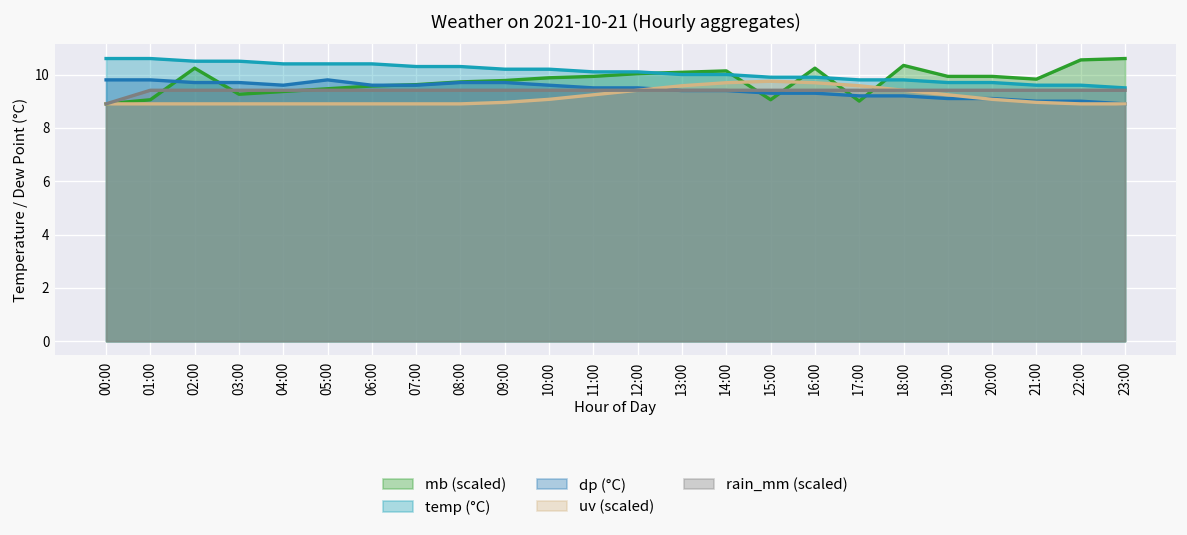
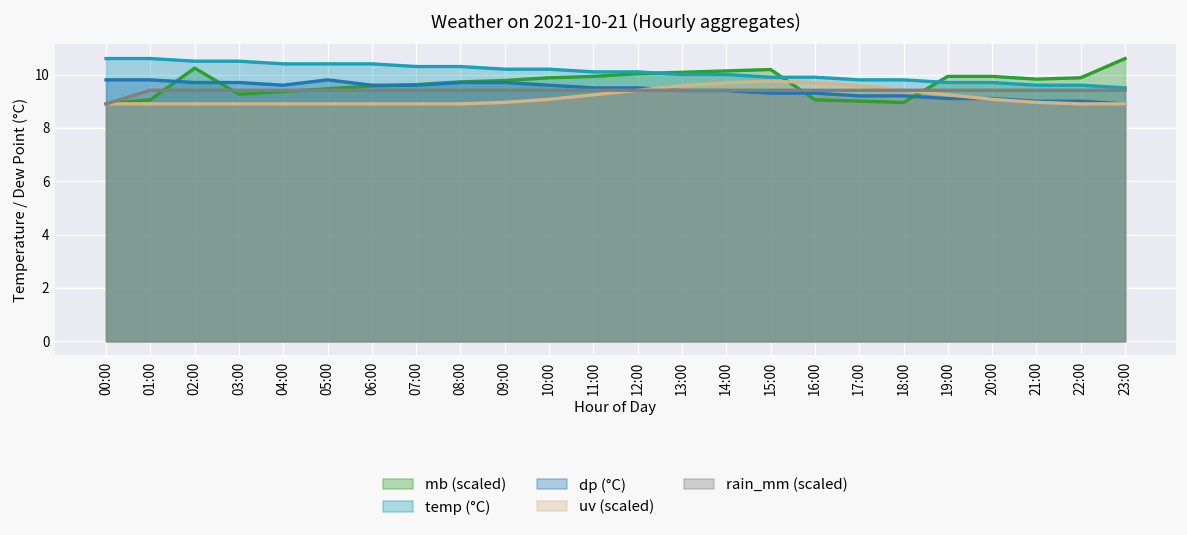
mb (scaled), 15:00: 9.1 -> 10.2
mb (scaled), 16:00: 10.2 -> 9.1
mb (scaled), 18:00: 10.3 -> 9.0
mb (scaled), 22:00: 10.5 -> 9.9
